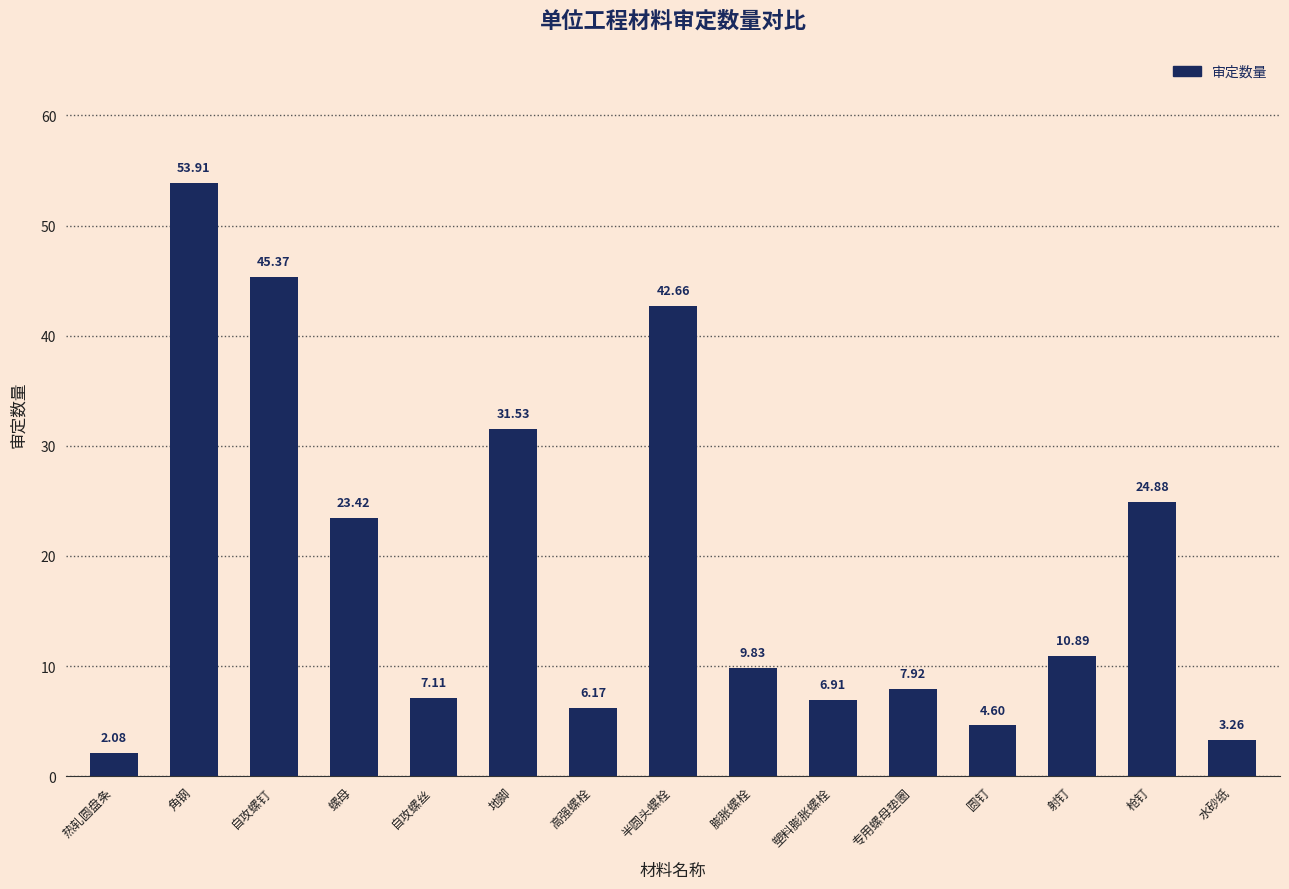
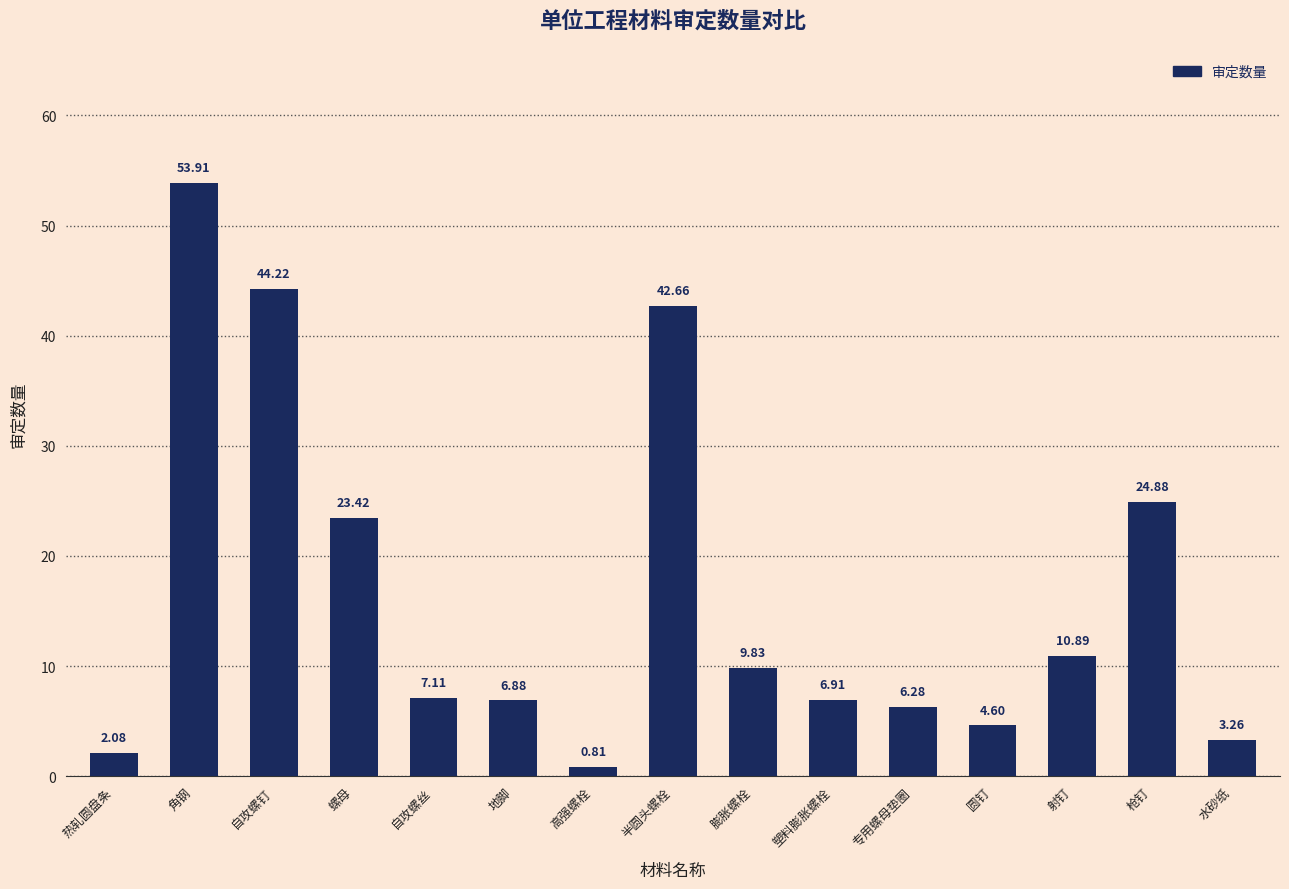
自攻螺钉: 45.37 -> 44.22
地脚: 31.53 -> 6.88
高强螺栓: 6.17 -> 0.81
专用螺母垫圈: 7.92 -> 6.28
